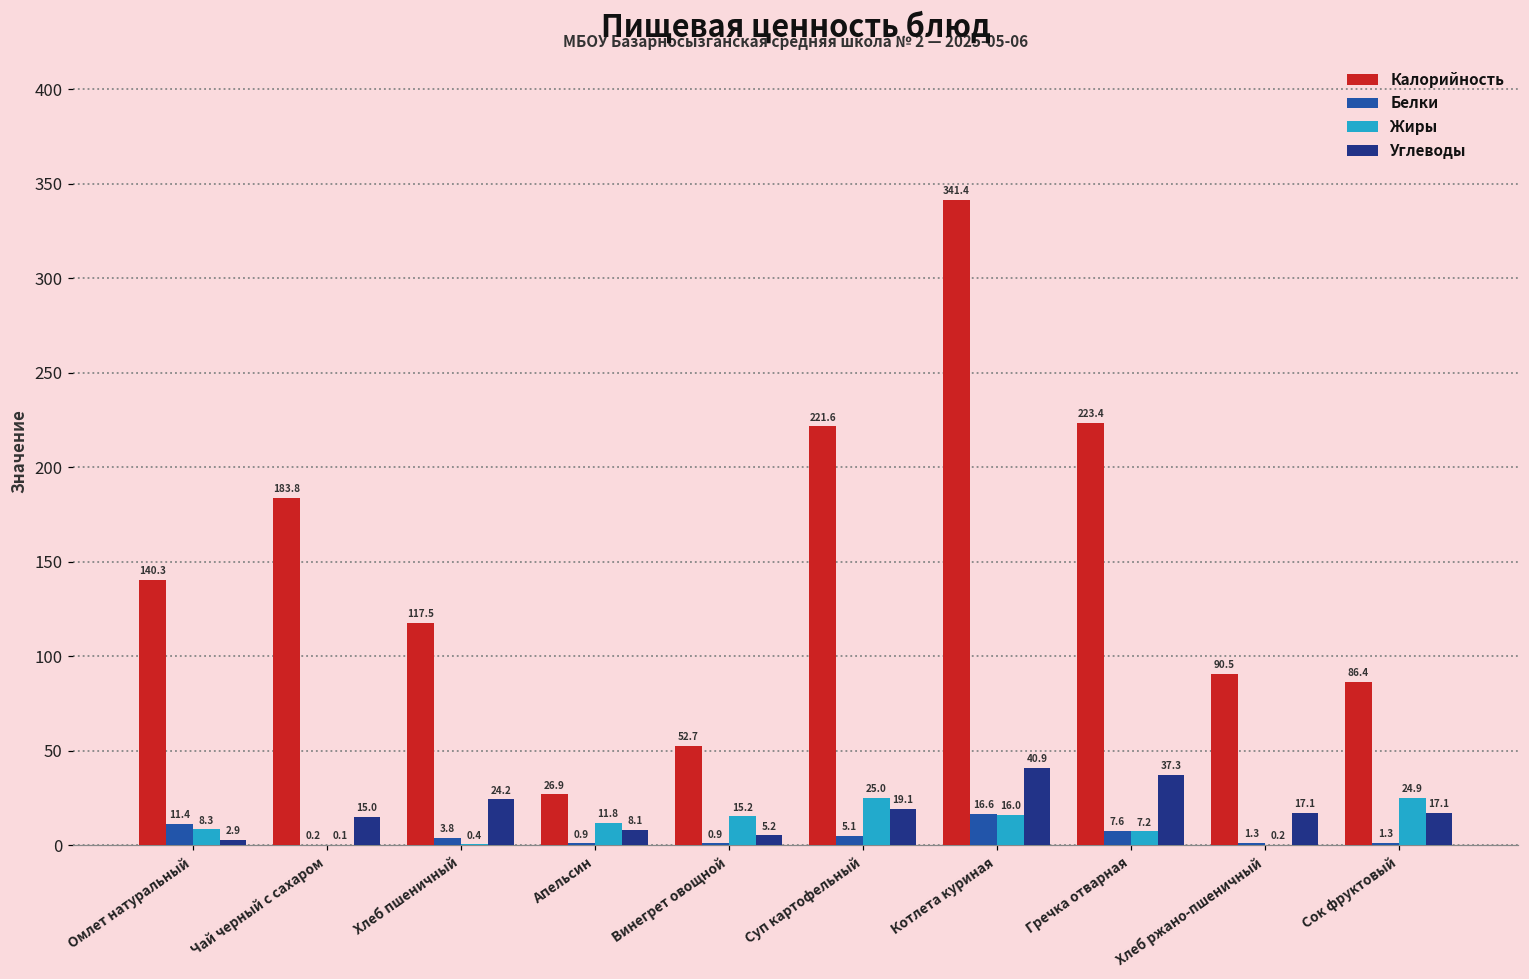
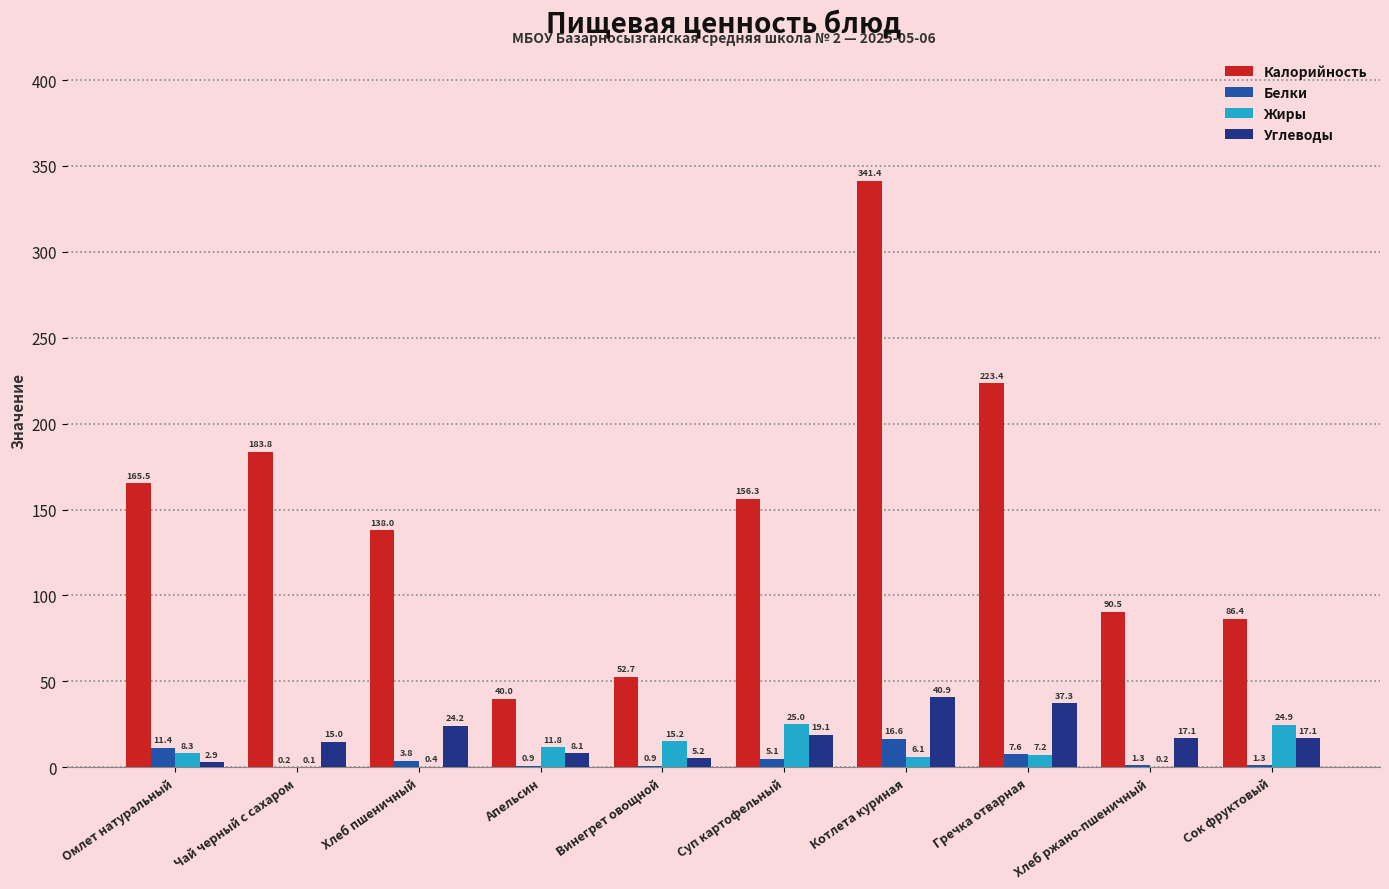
Калорийность, Омлет натуральный: 140.3 -> 165.5
Калорийность, Хлеб пшеничный: 117.5 -> 138.0
Калорийность, Апельсин: 26.9 -> 40.0
Калорийность, Суп картофельный: 221.6 -> 156.3
Жиры, Котлета куриная: 16.0 -> 6.1
